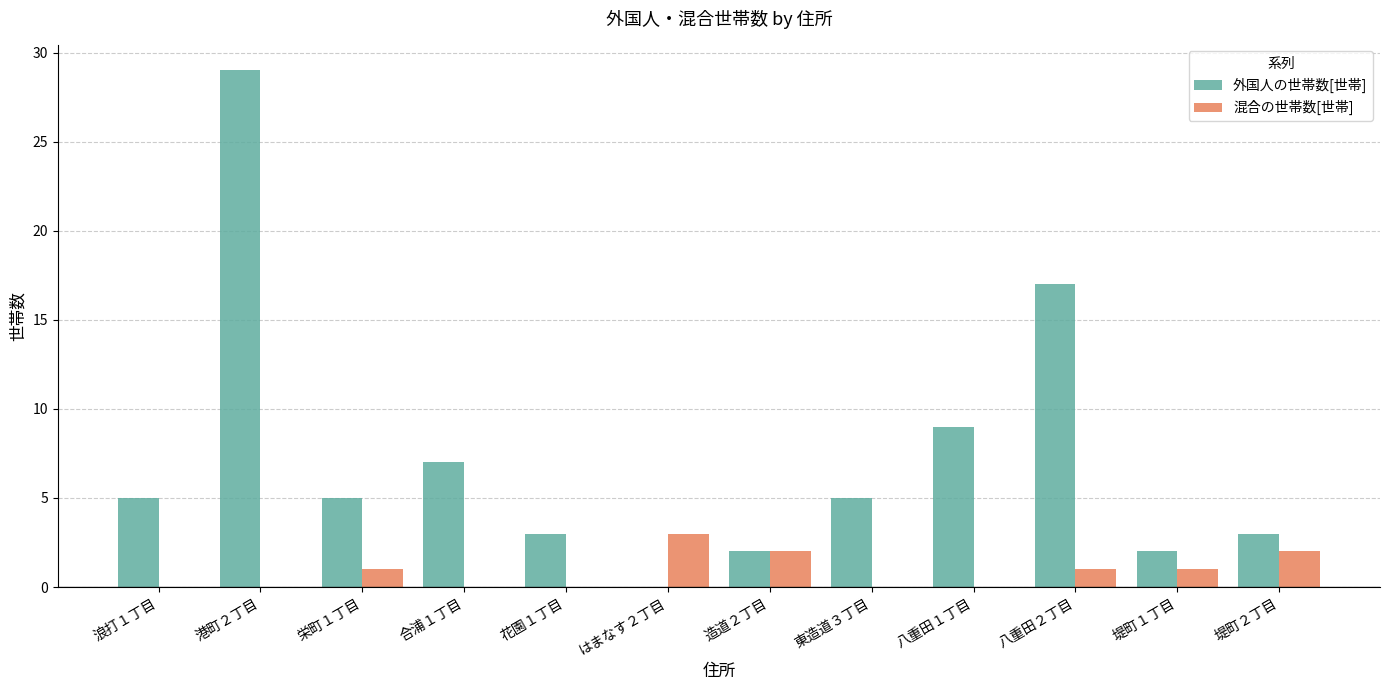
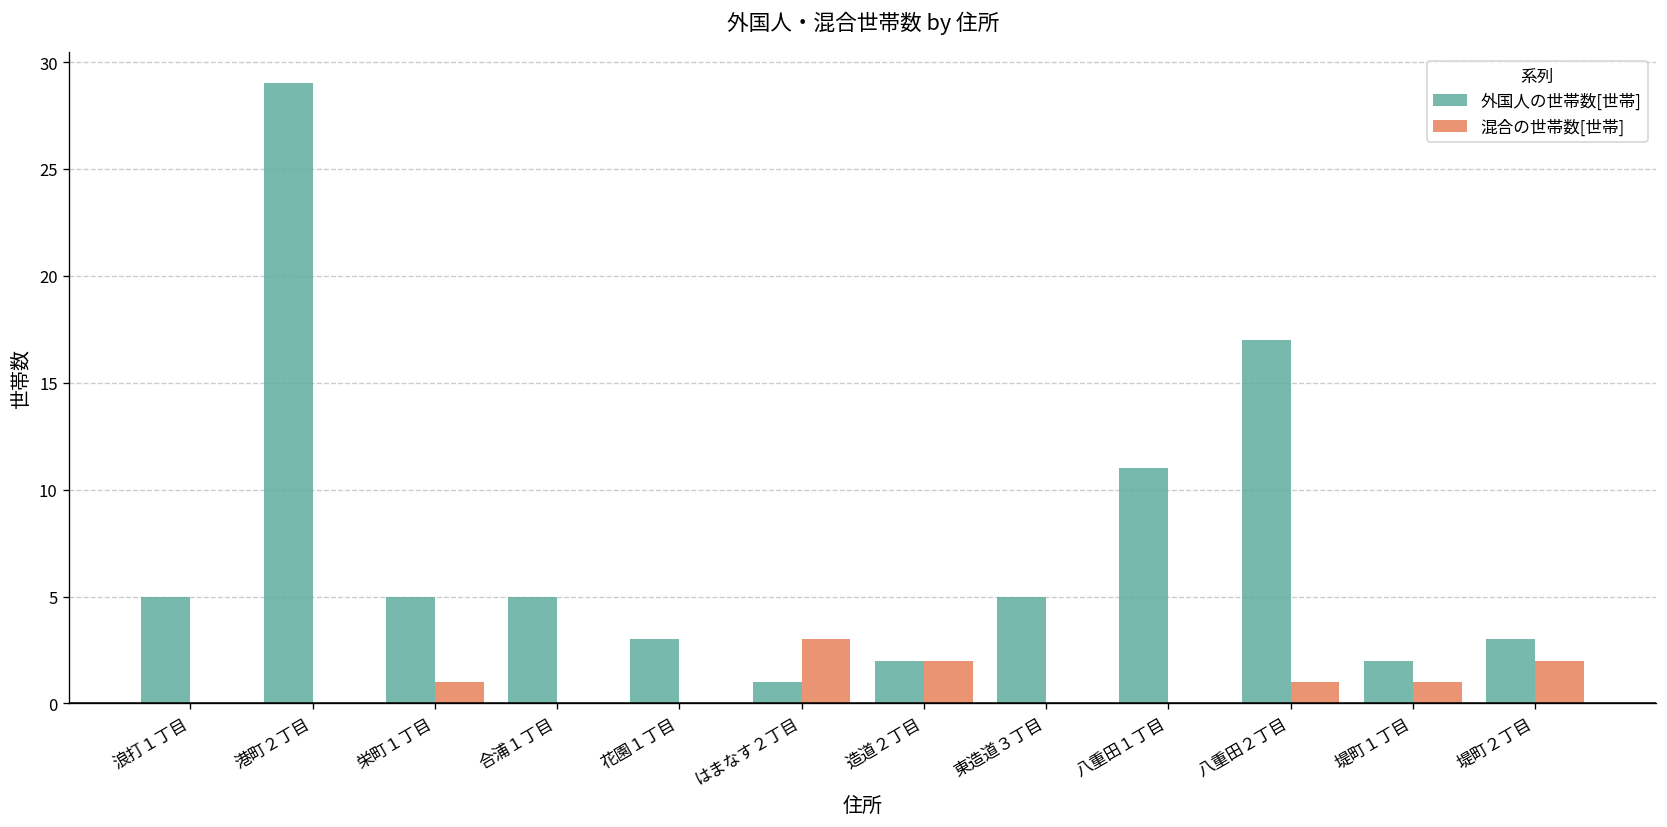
外国人の世帯数[世帯], 合浦１丁目: 7 -> 5
外国人の世帯数[世帯], はまなす２丁目: 0 -> 1
外国人の世帯数[世帯], 八重田１丁目: 9 -> 11
